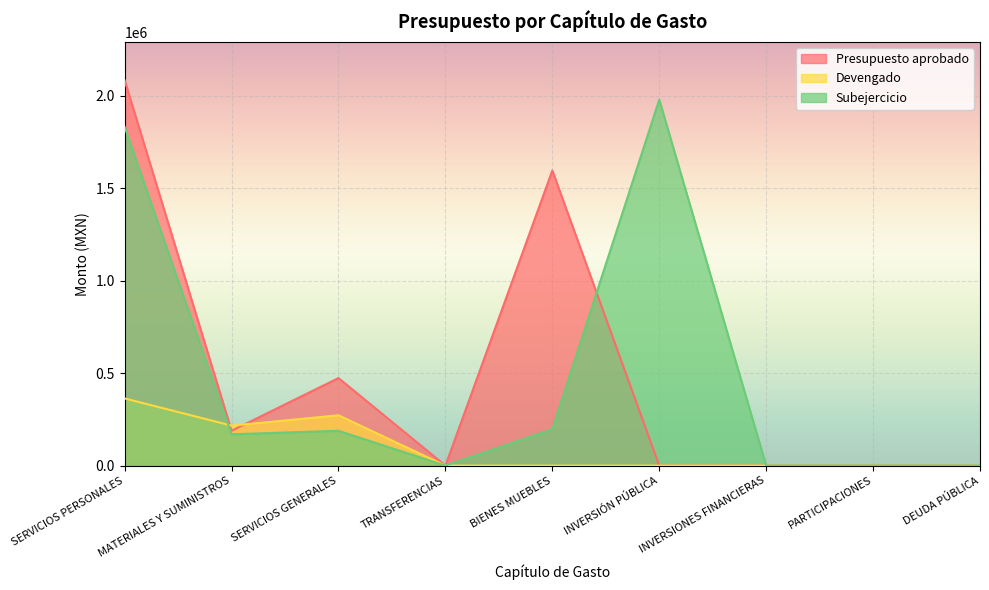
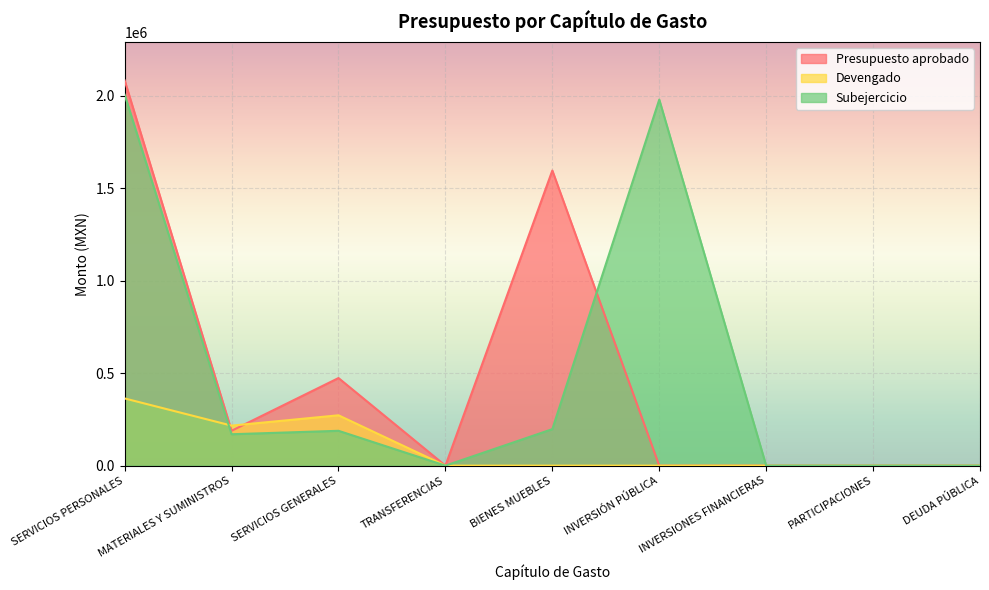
Subejercicio, SERVICIOS PERSONALES: 1830000 -> 2010000
